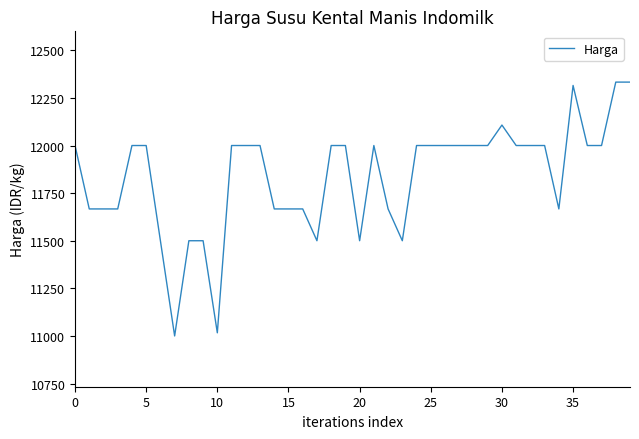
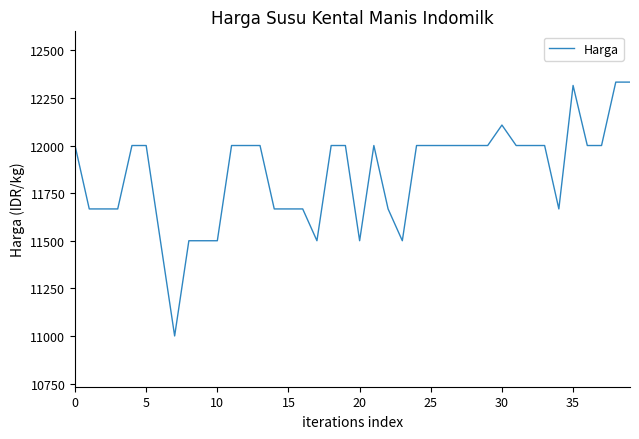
10: 11020 -> 11500
